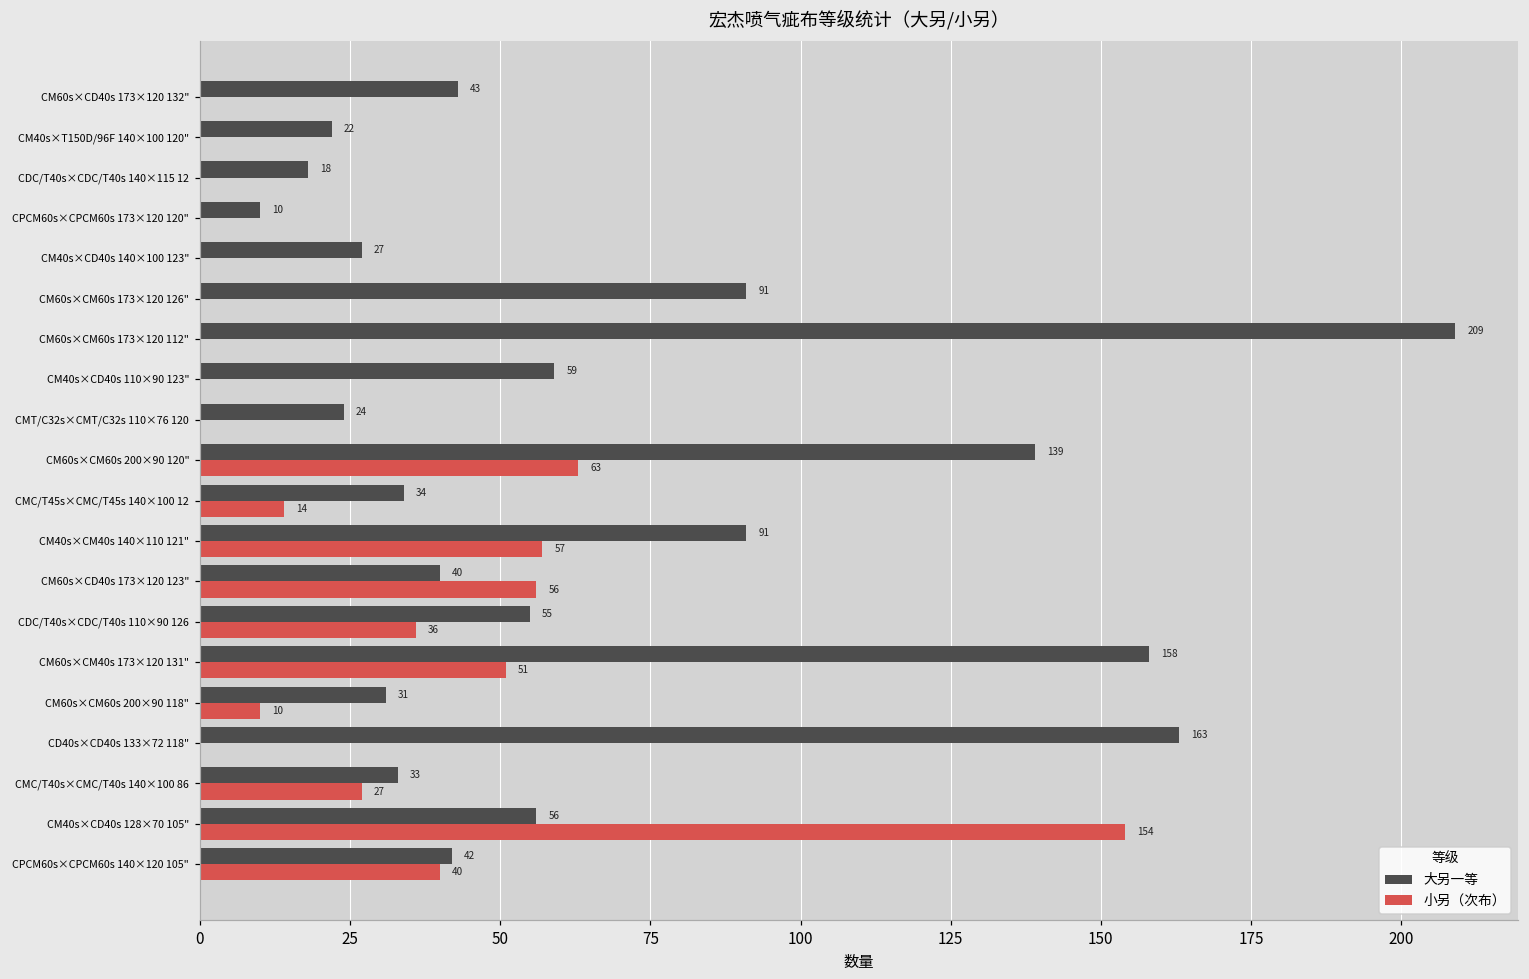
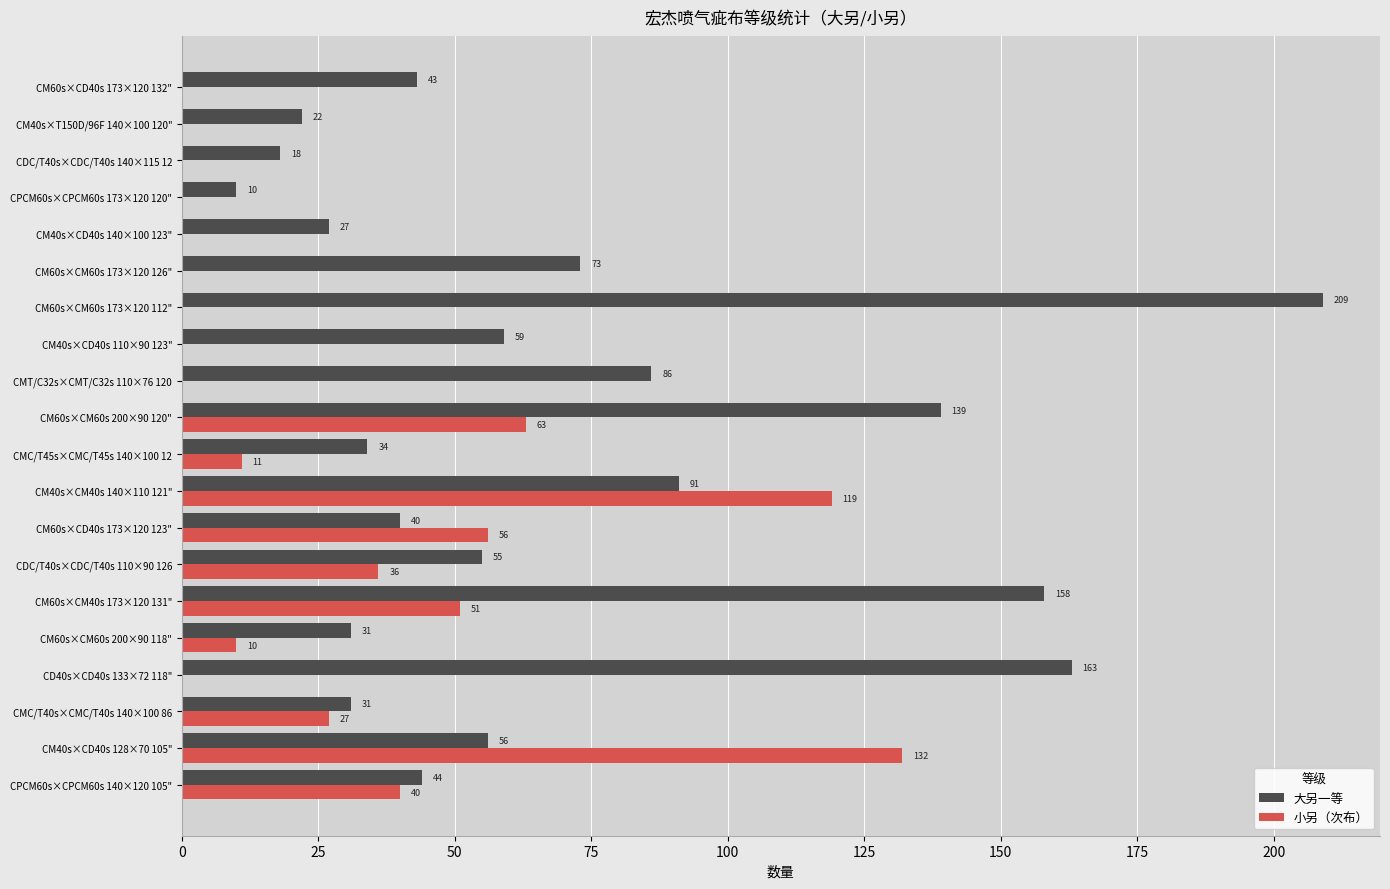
大另一等, CM60s×CM60s 173×120 126": 91 -> 73
大另一等, CMT/C32s×CMT/C32s 110×76 120: 24 -> 86
小另（次布）, CMC/T45s×CMC/T45s 140×100 12: 14 -> 11
小另（次布）, CM40s×CM40s 140×110 121": 57 -> 119
大另一等, CMC/T40s×CMC/T40s 140×100 86: 33 -> 31
小另（次布）, CM40s×CD40s 128×70 105": 154 -> 132
大另一等, CPCM60s×CPCM60s 140×120 105": 42 -> 44
